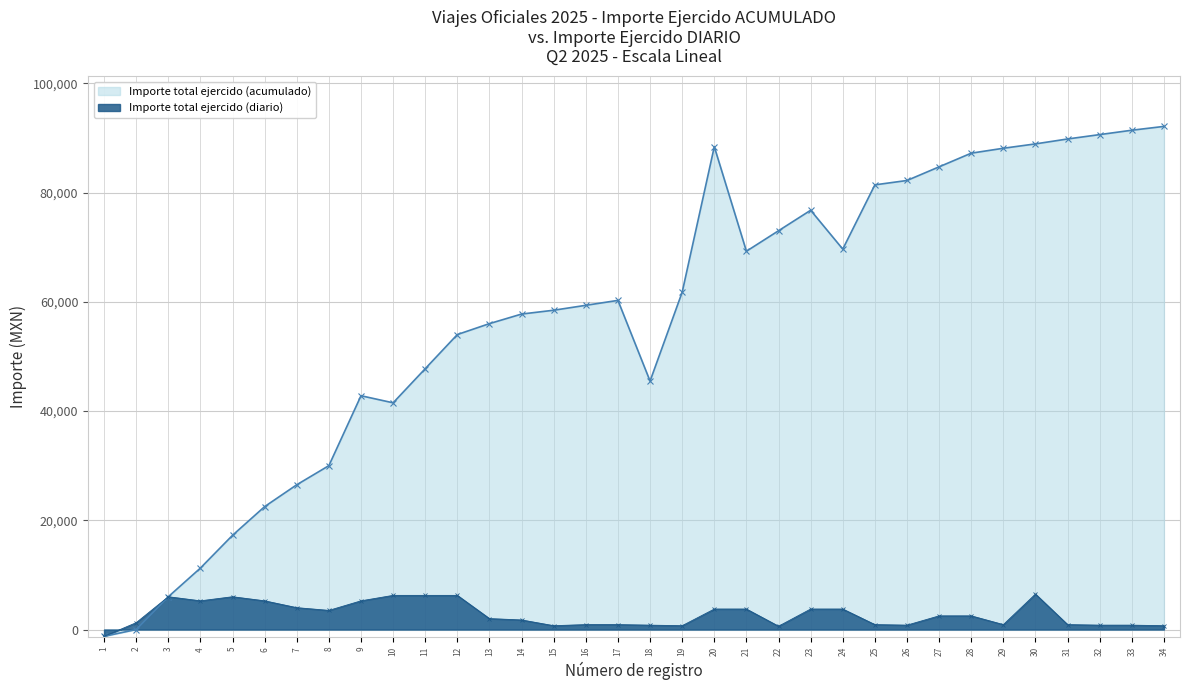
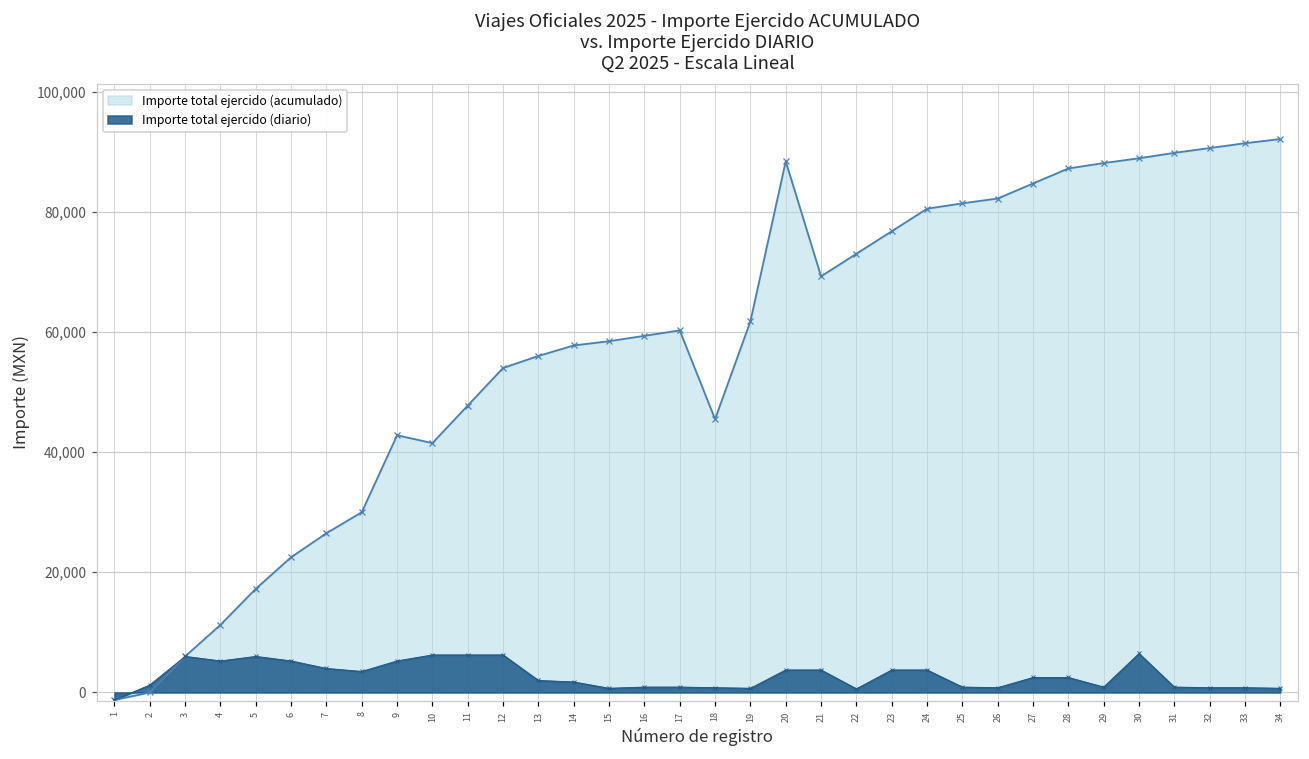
Importe total ejercido (acumulado), 24: 70,000 -> 81,000
